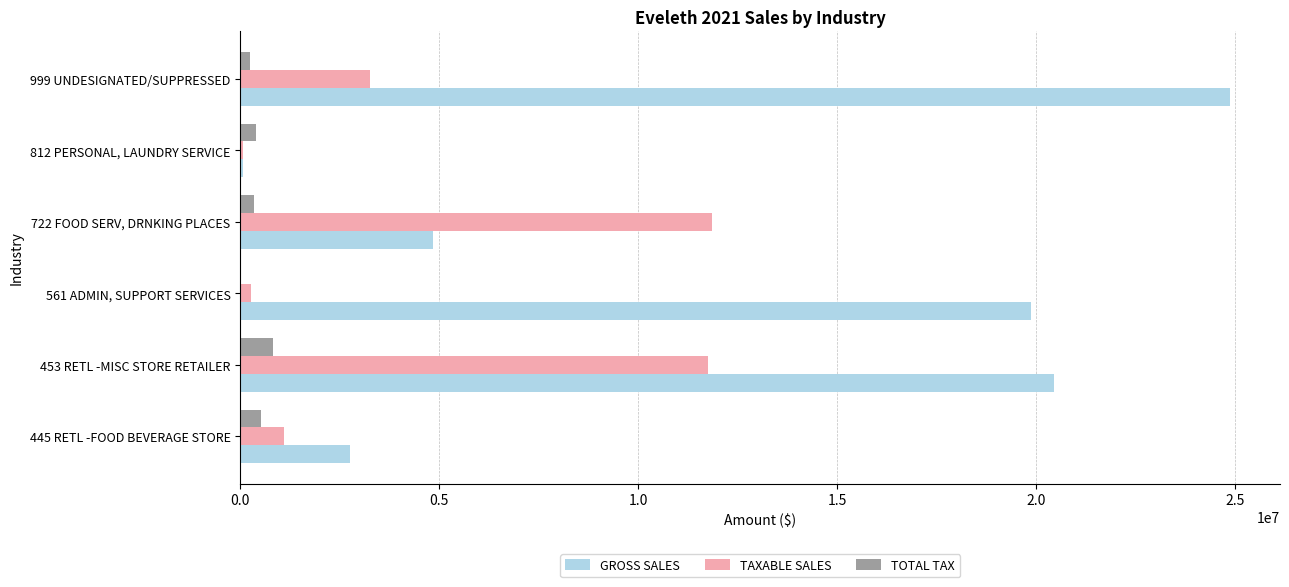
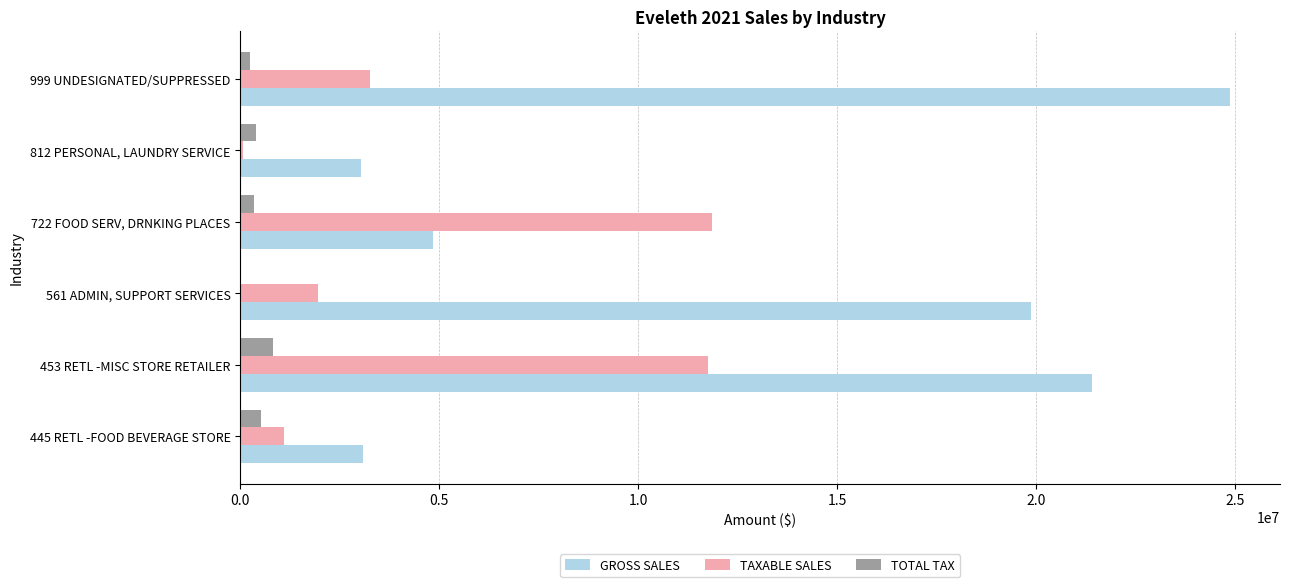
GROSS SALES, 812 PERSONAL, LAUNDRY SERVICE: 100000 -> 3000000
TAXABLE SALES, 561 ADMIN, SUPPORT SERVICES: 300000 -> 2000000
GROSS SALES, 453 RETL -MISC STORE RETAILER: 20500000 -> 21400000
GROSS SALES, 445 RETL -FOOD BEVERAGE STORE: 2800000 -> 3100000
